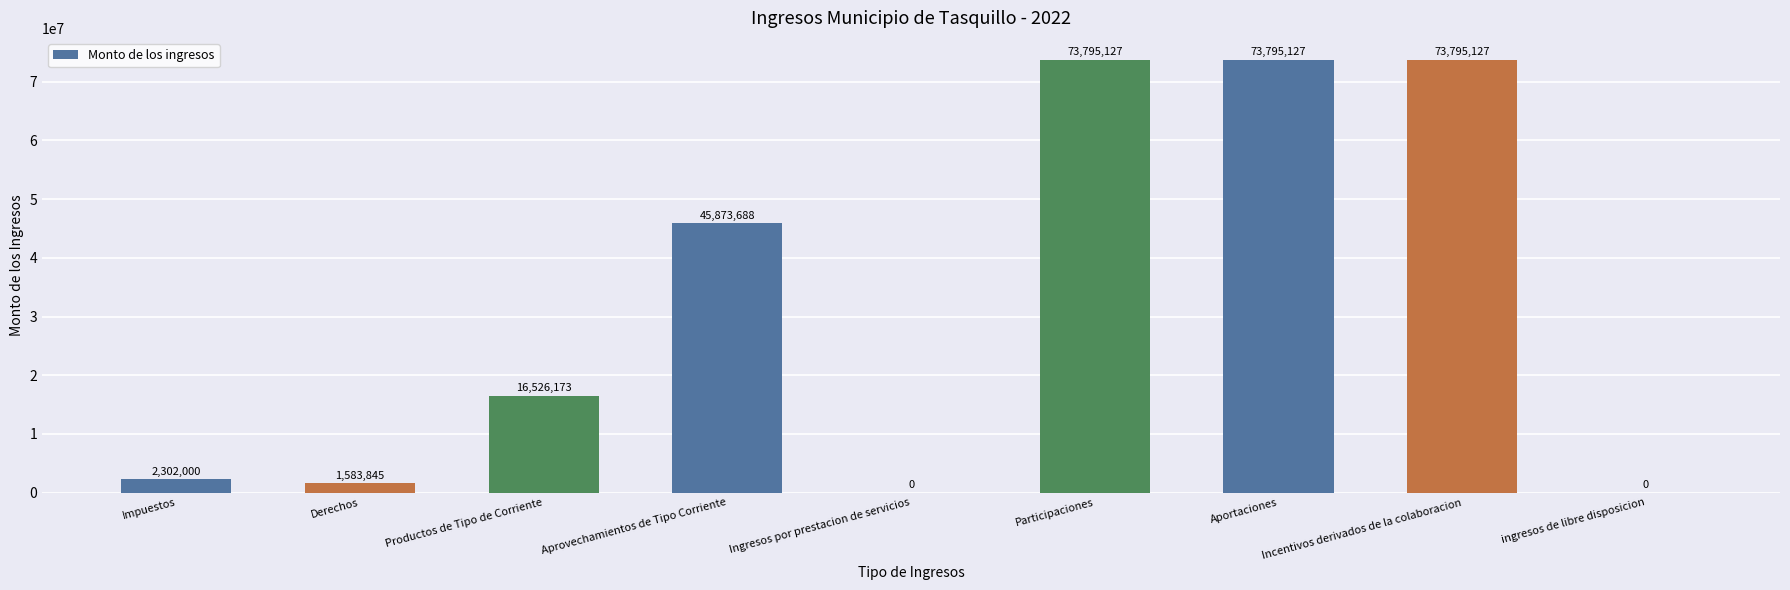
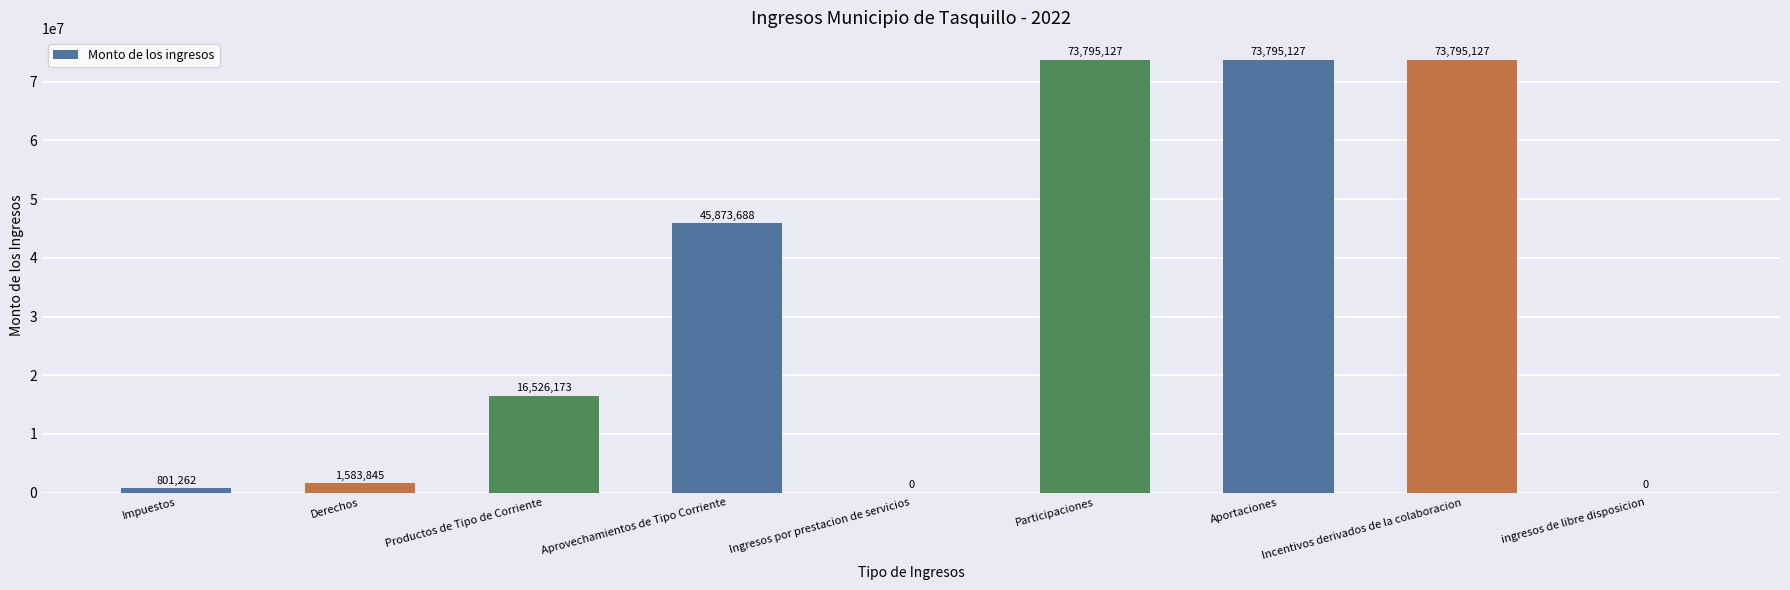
Impuestos: 2,302,000 -> 801,262
